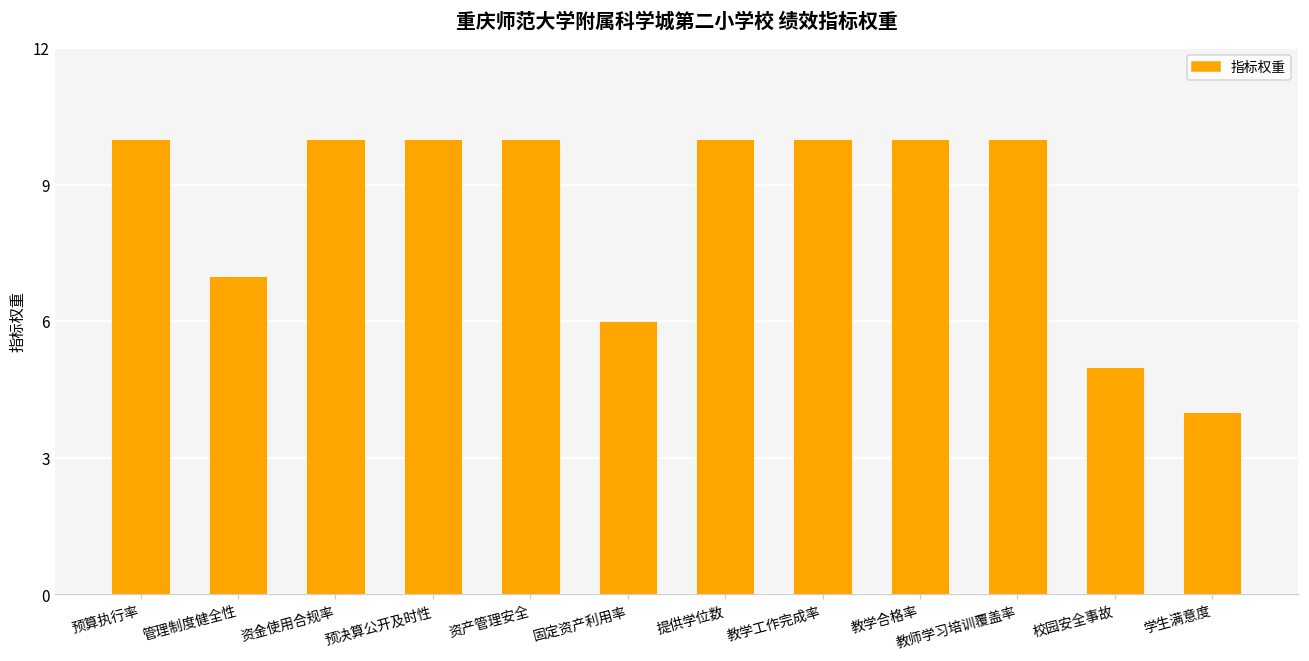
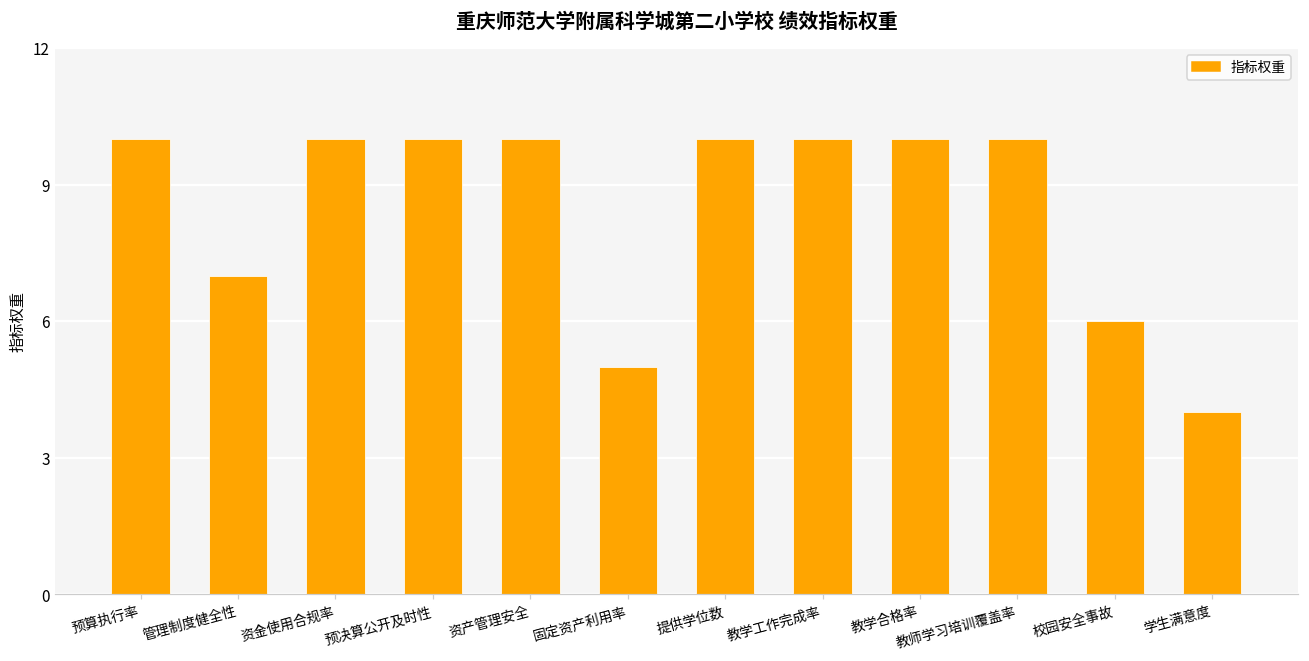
固定资产利用率: 6 -> 5
校园安全事故: 5 -> 6
